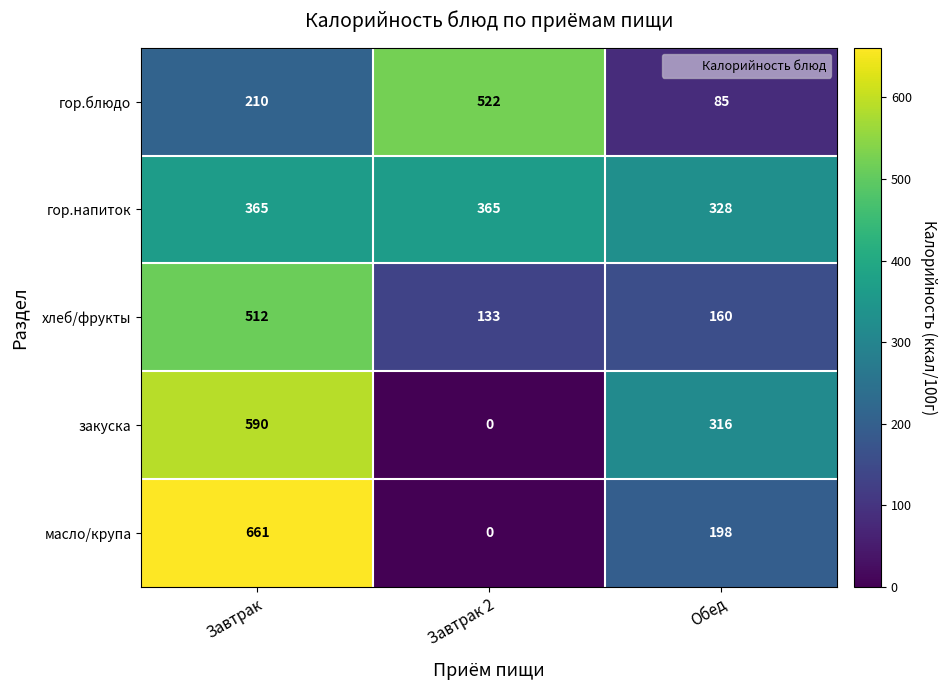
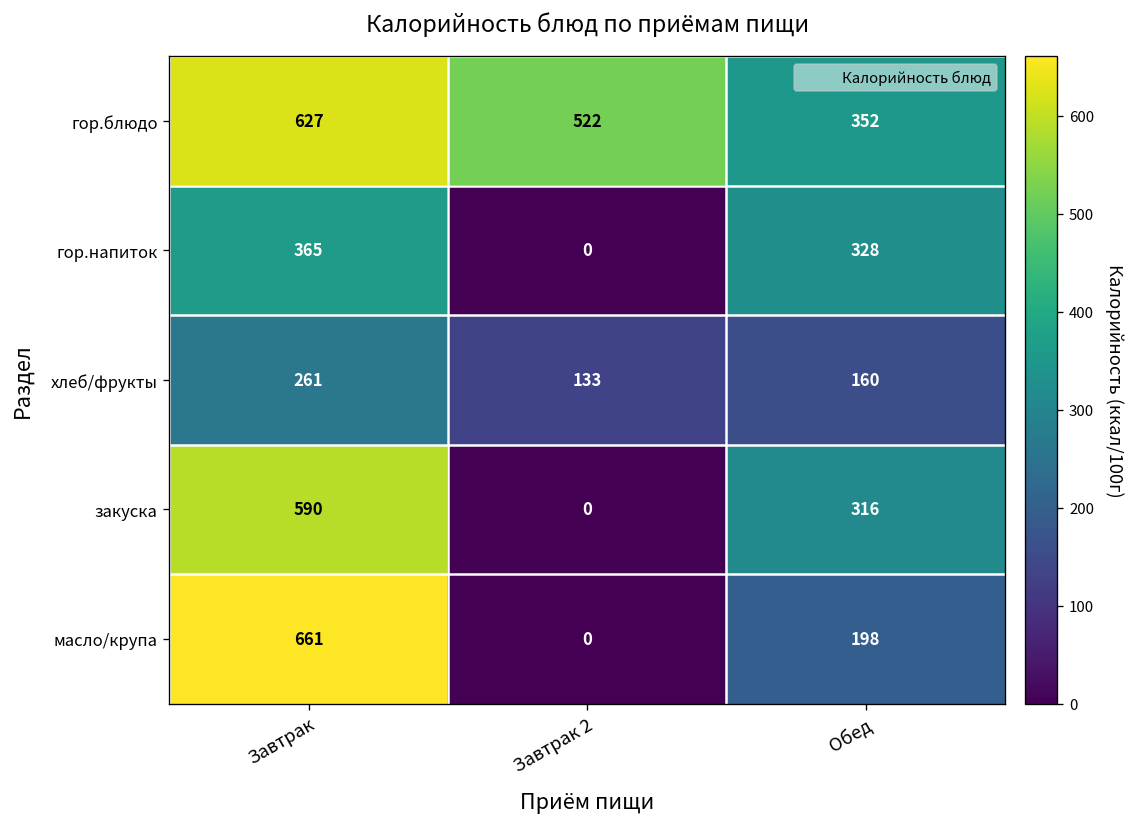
гор.блюдо, Завтрак: 210 -> 627
гор.блюдо, Обед: 85 -> 352
гор.напиток, Завтрак 2: 365 -> 0
хлеб/фрукты, Завтрак: 512 -> 261
